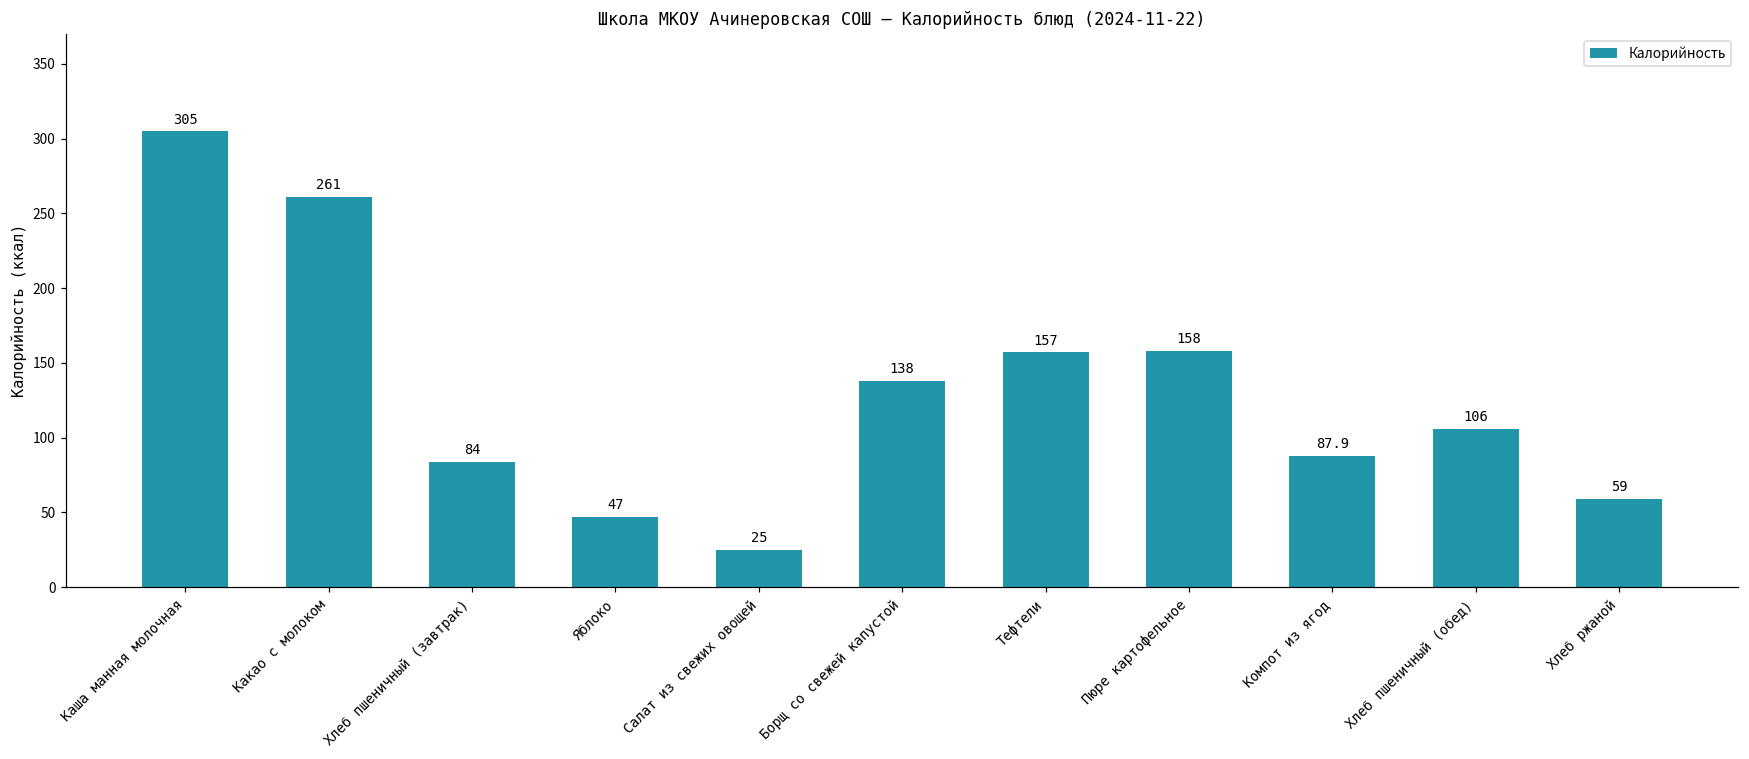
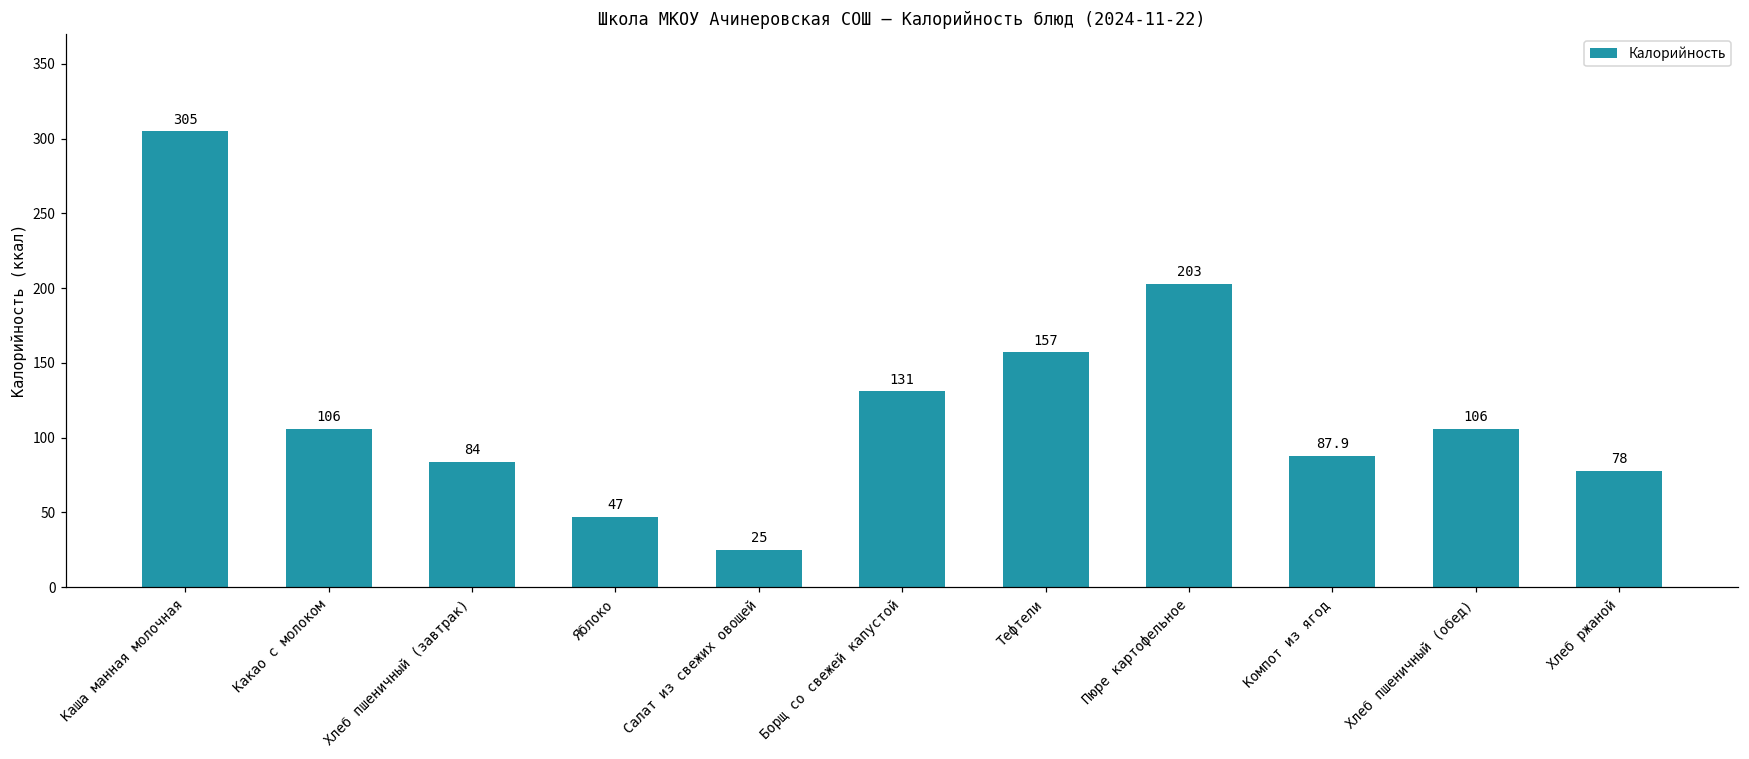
Какао с молоком: 261 -> 106
Борщ со свежей капустой: 138 -> 131
Пюре картофельное: 158 -> 203
Хлеб ржаной: 59 -> 78
